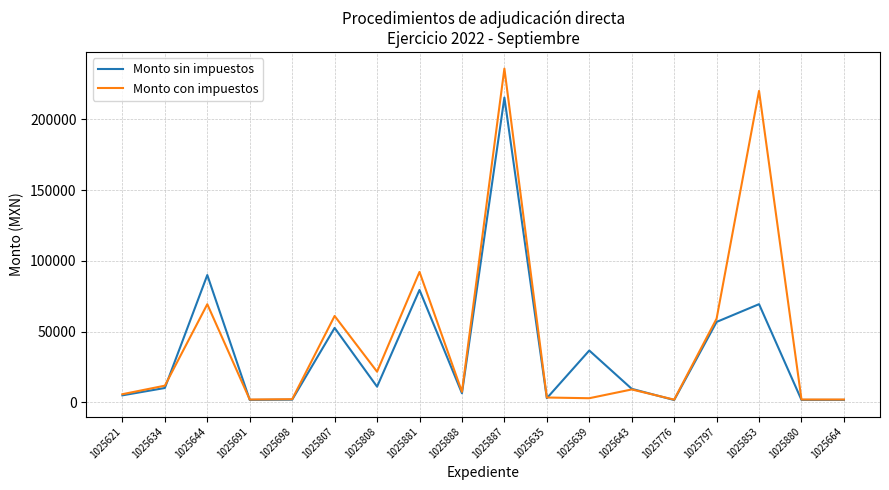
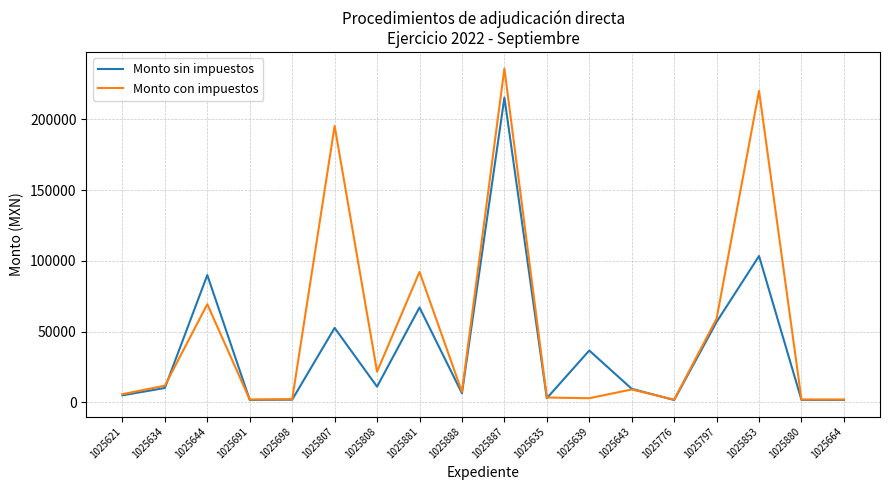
Monto con impuestos, 1025807: 61000 -> 195000
Monto sin impuestos, 1025881: 80000 -> 67000
Monto sin impuestos, 1025853: 69000 -> 103000
